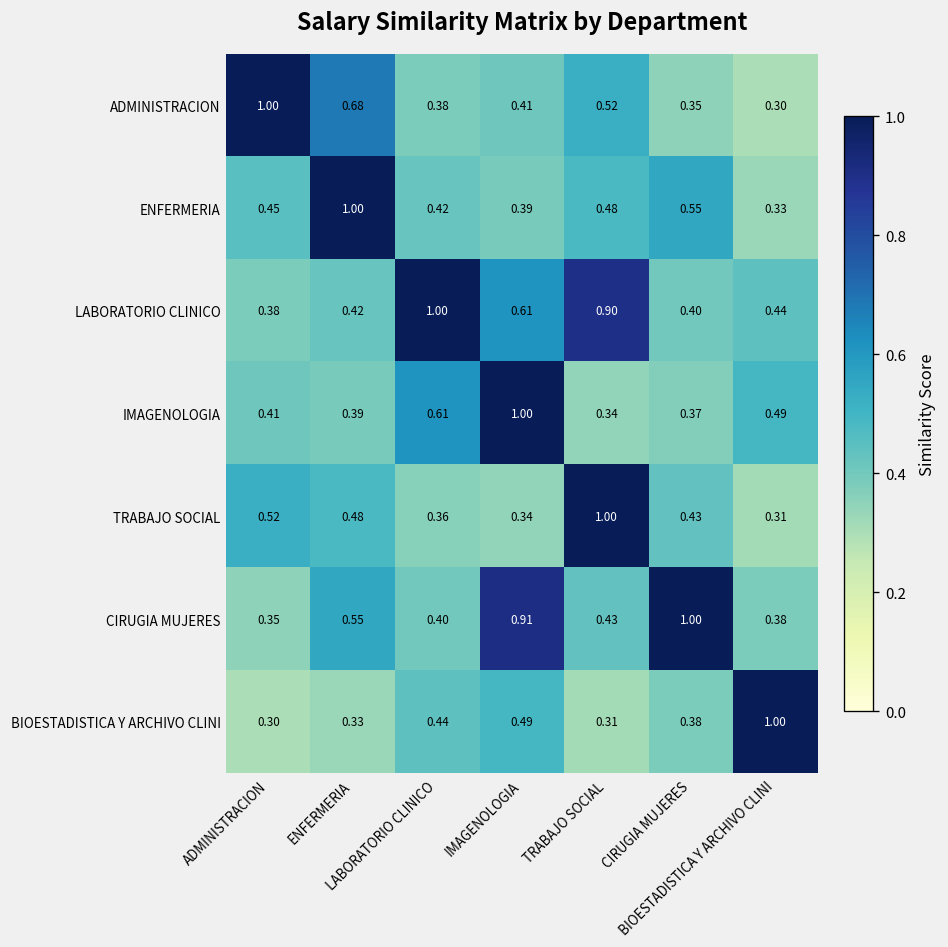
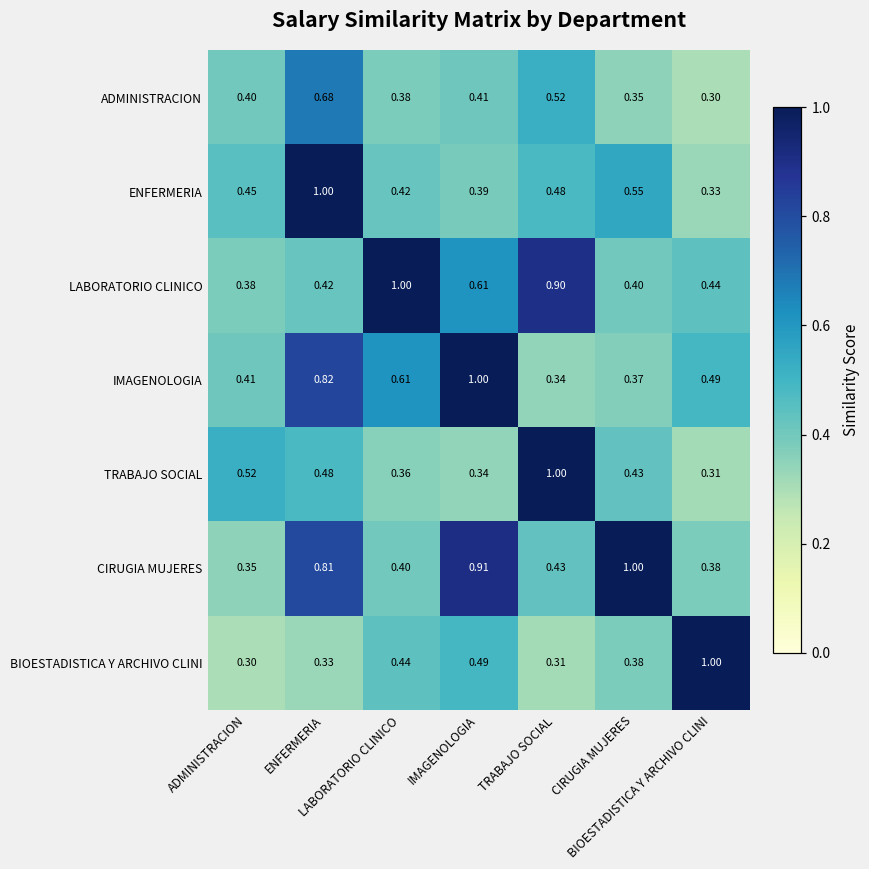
ADMINISTRACION, ADMINISTRACION: 1.00 -> 0.40
IMAGENOLOGIA, ENFERMERIA: 0.39 -> 0.82
CIRUGIA MUJERES, ENFERMERIA: 0.55 -> 0.81
